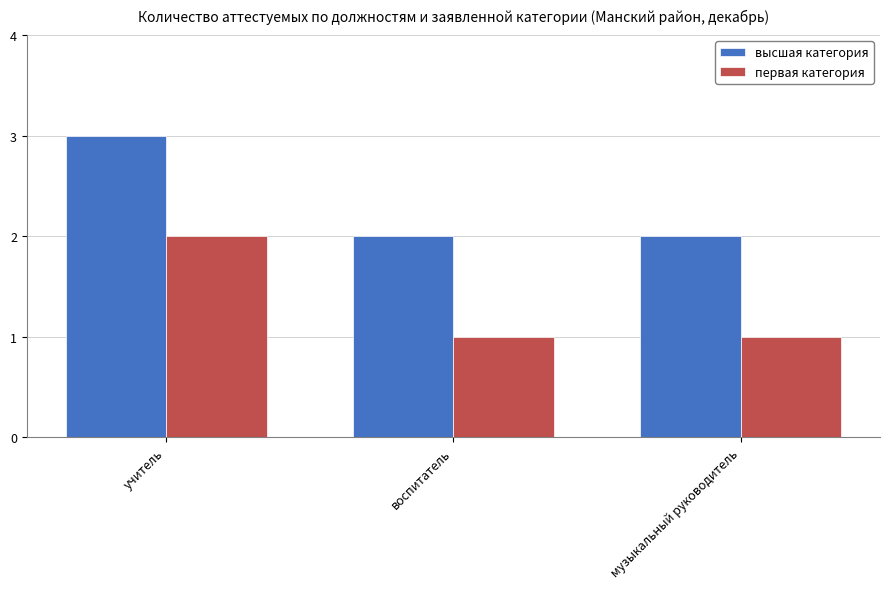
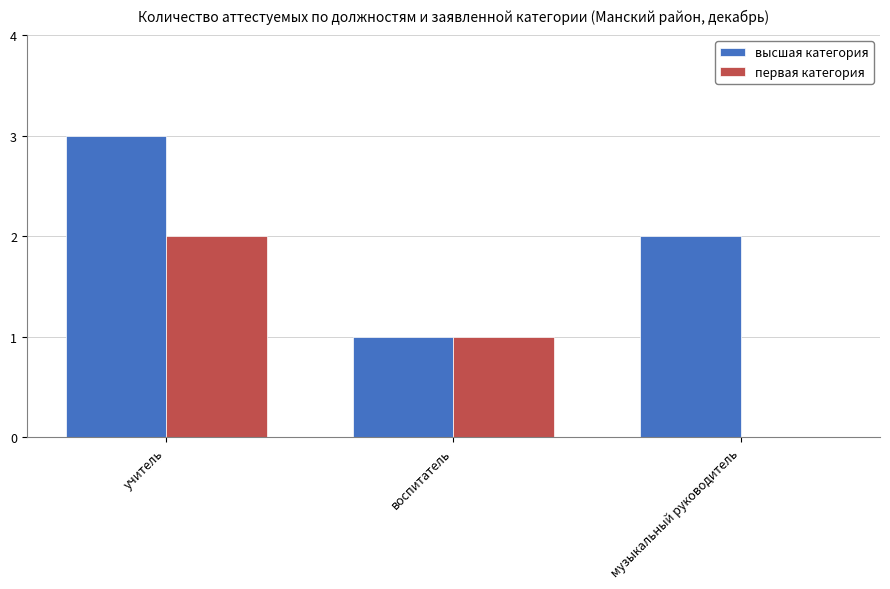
высшая категория, воспитатель: 2 -> 1
первая категория, музыкальный руководитель: 1 -> 0
